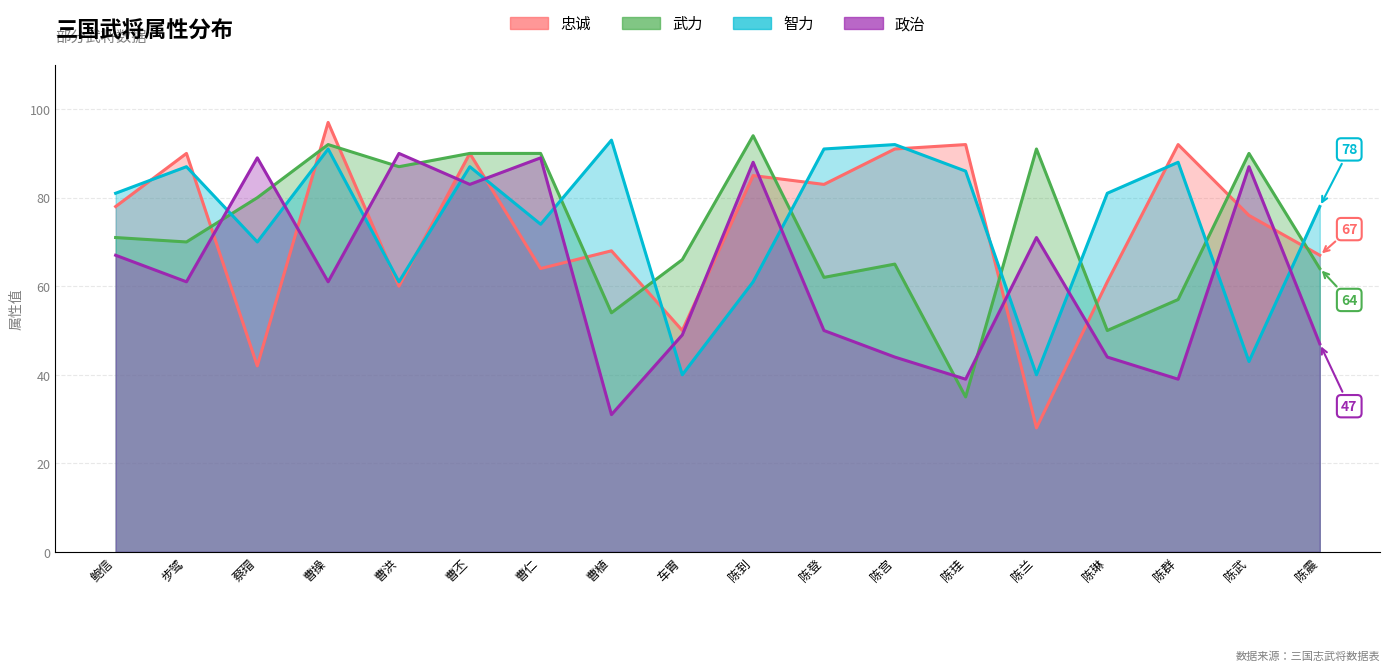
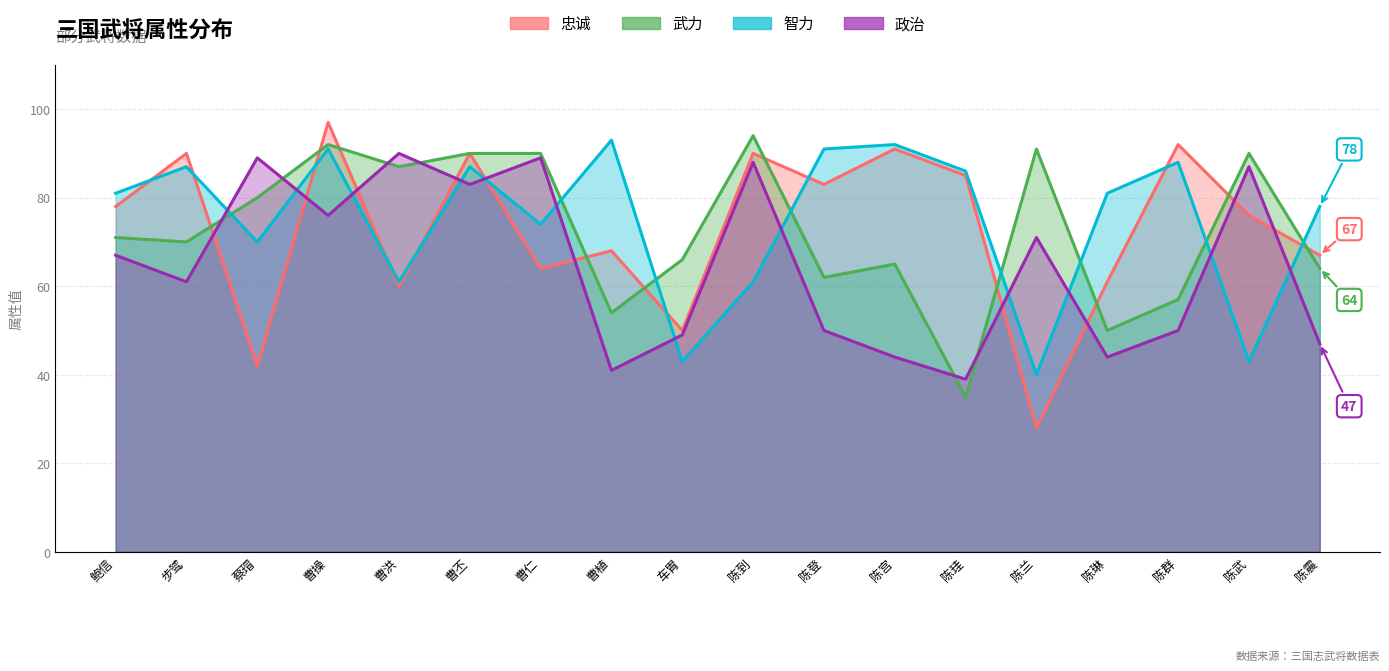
政治, 曹操: 61 -> 76
政治, 曹植: 31 -> 41
智力, 车胄: 40 -> 43
忠诚, 陈到: 85 -> 90
忠诚, 陈珪: 92 -> 85
政治, 陈群: 39 -> 50
